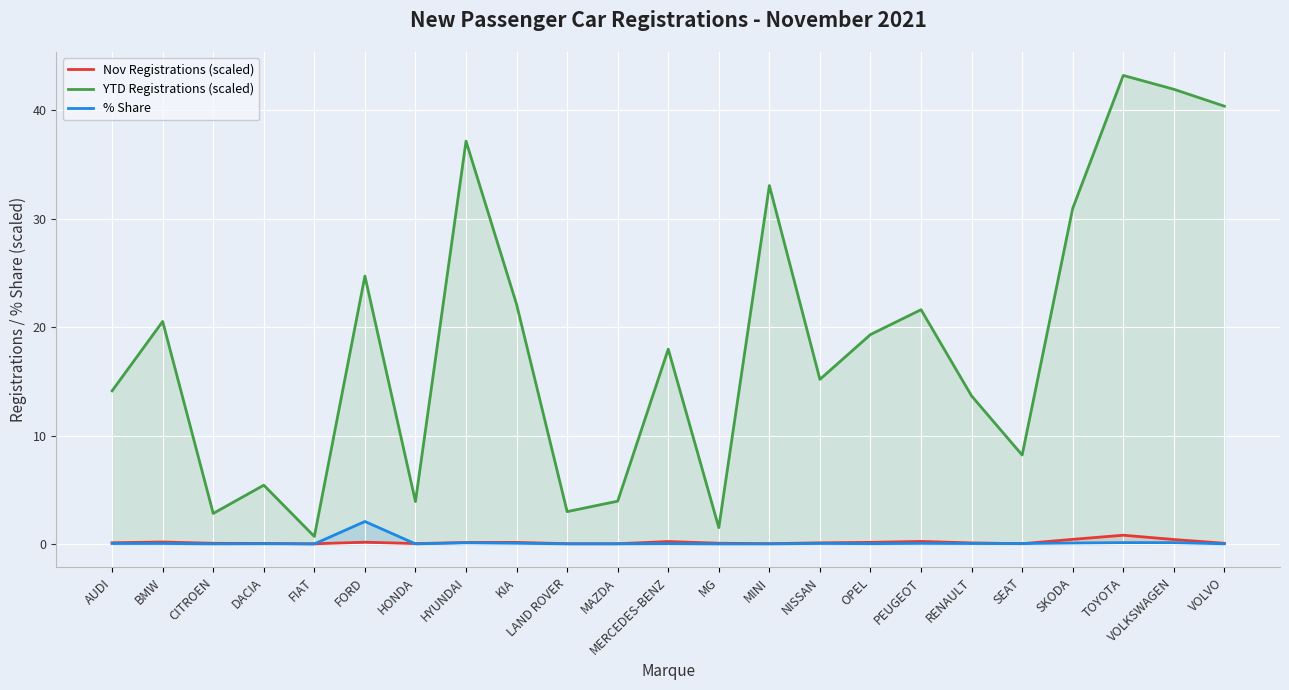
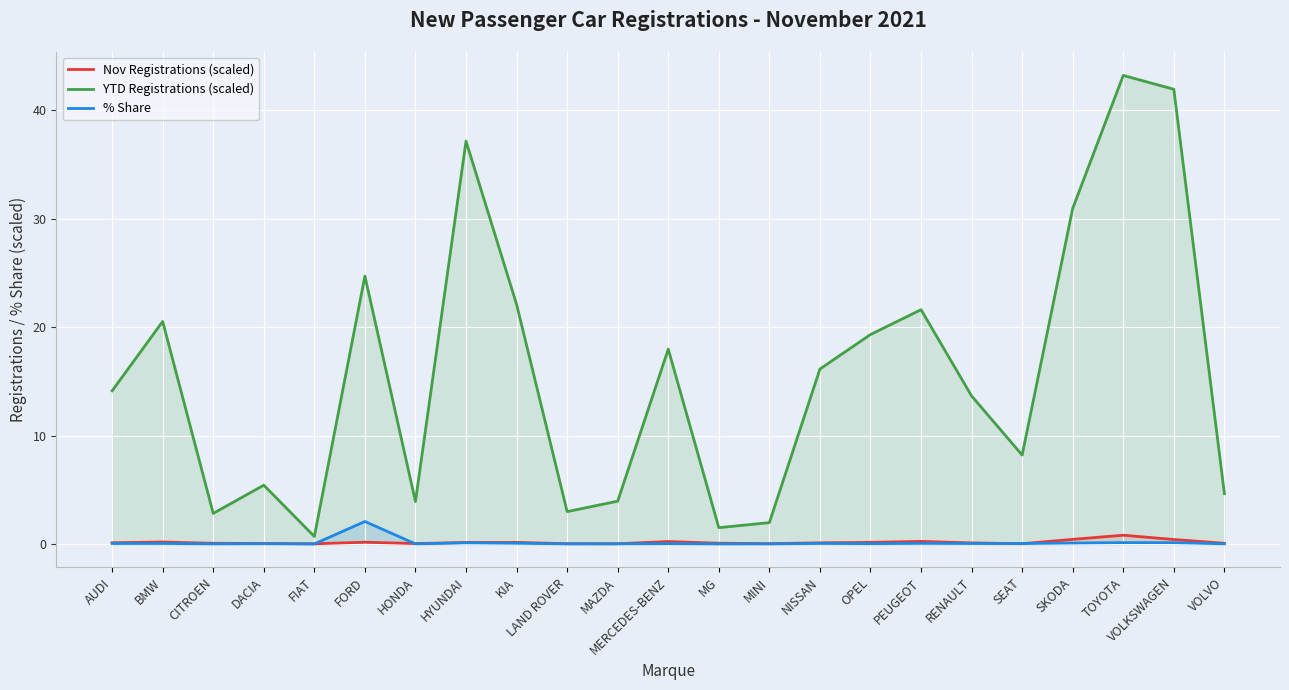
YTD Registrations (scaled), MINI: 33.1 -> 2.0
YTD Registrations (scaled), NISSAN: 15.2 -> 16.1
YTD Registrations (scaled), VOLVO: 40.4 -> 4.6
